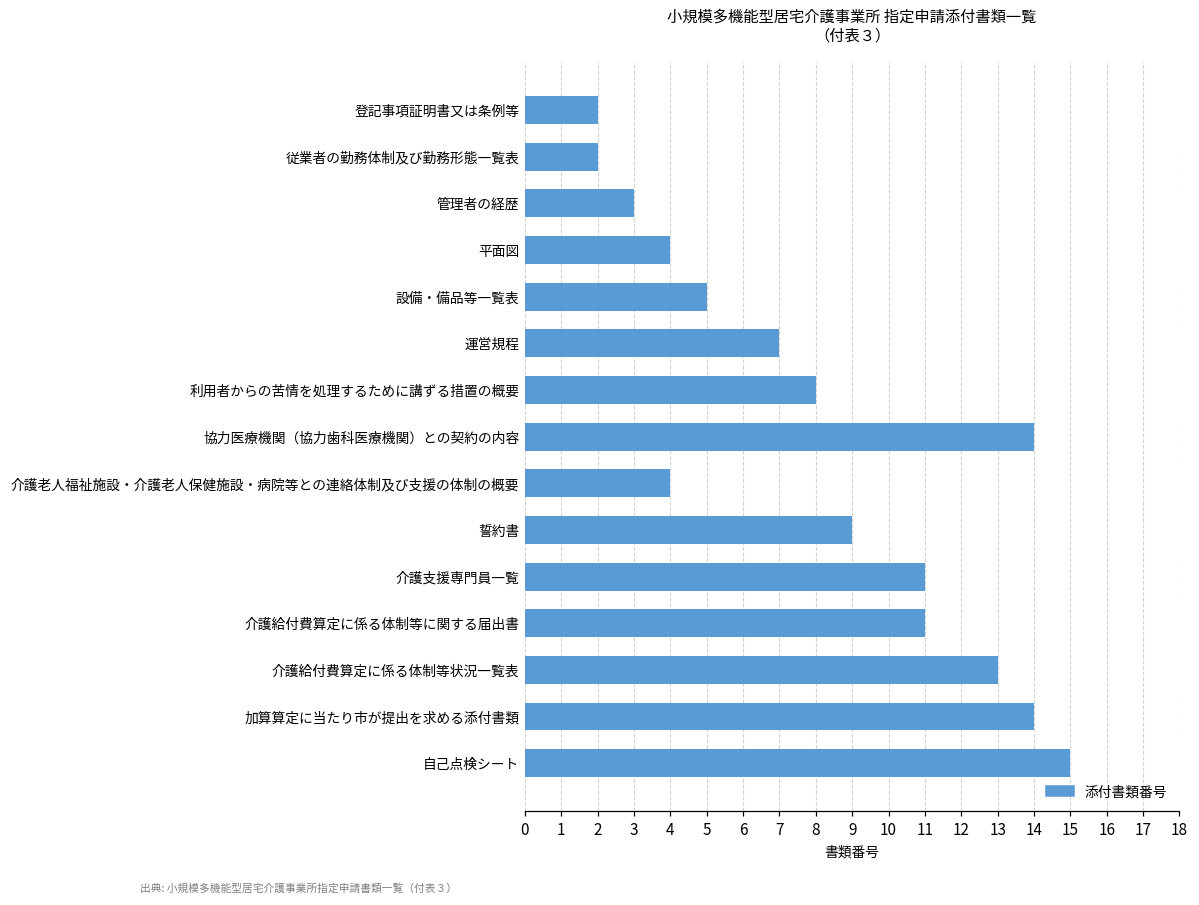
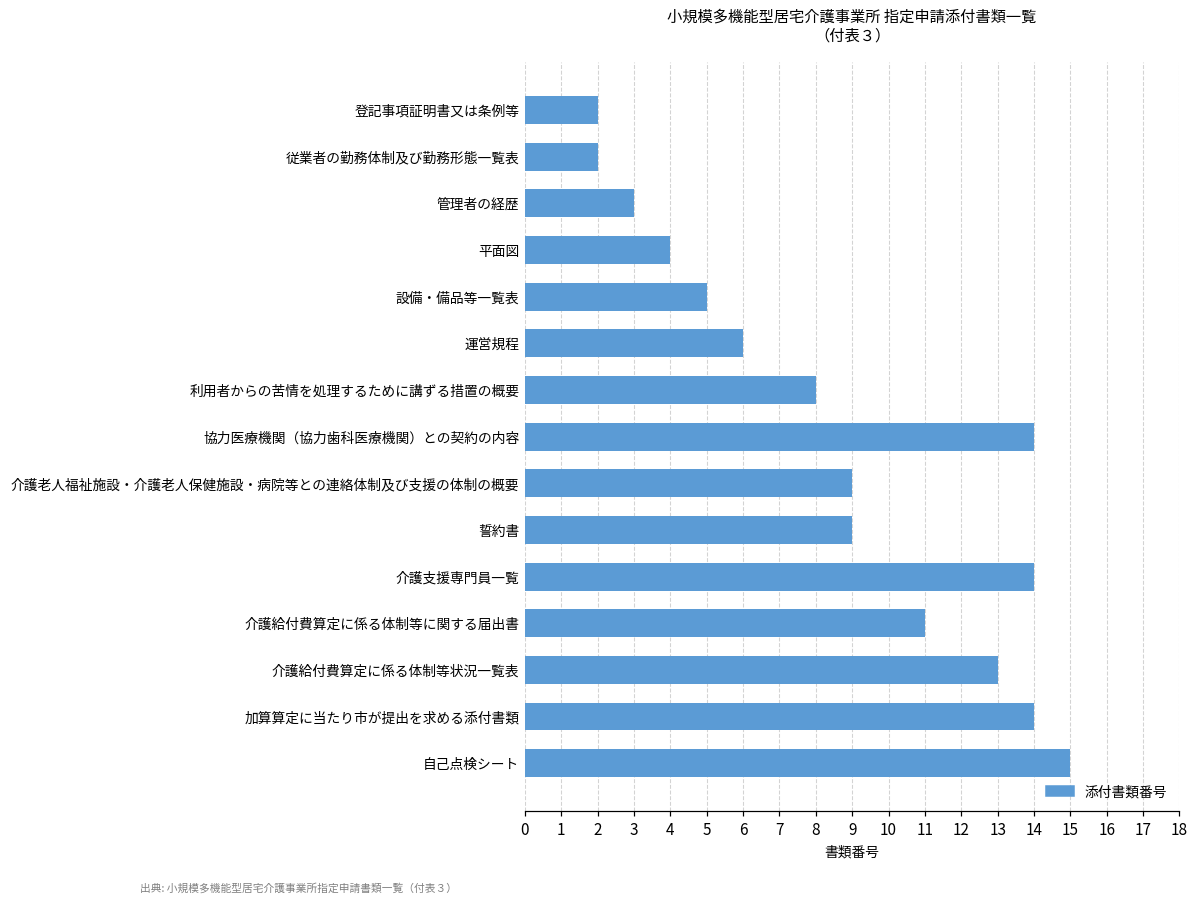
運営規程: 7 -> 6
介護老人福祉施設・介護老人保健施設・病院等との連絡体制及び支援の体制の概要: 4 -> 9
介護支援専門員一覧: 11 -> 14
